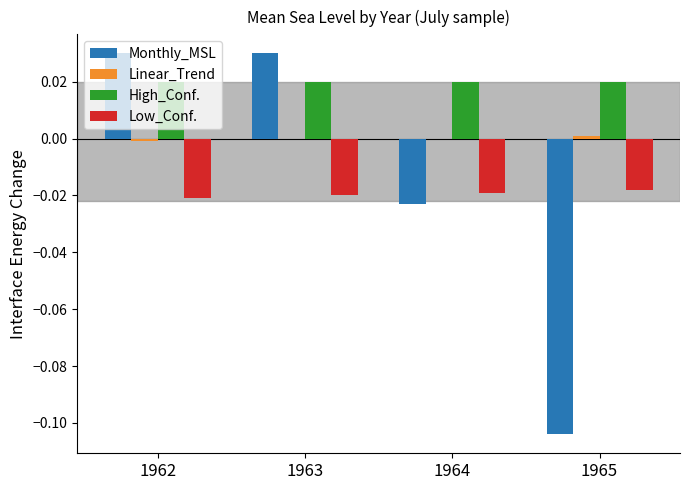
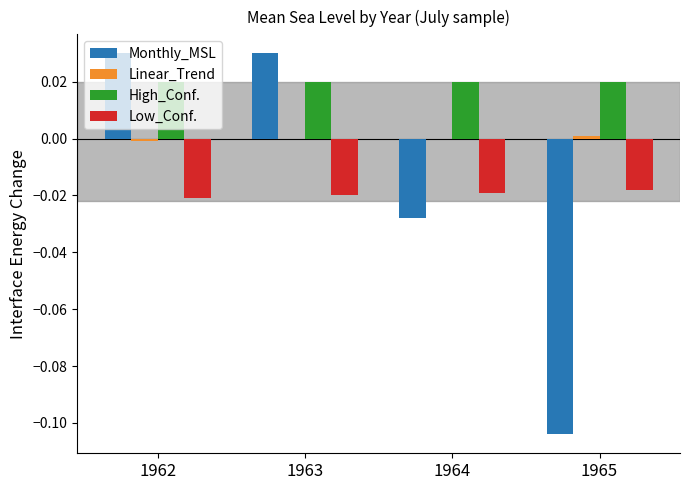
Monthly_MSL, 1964: -0.023 -> -0.028
